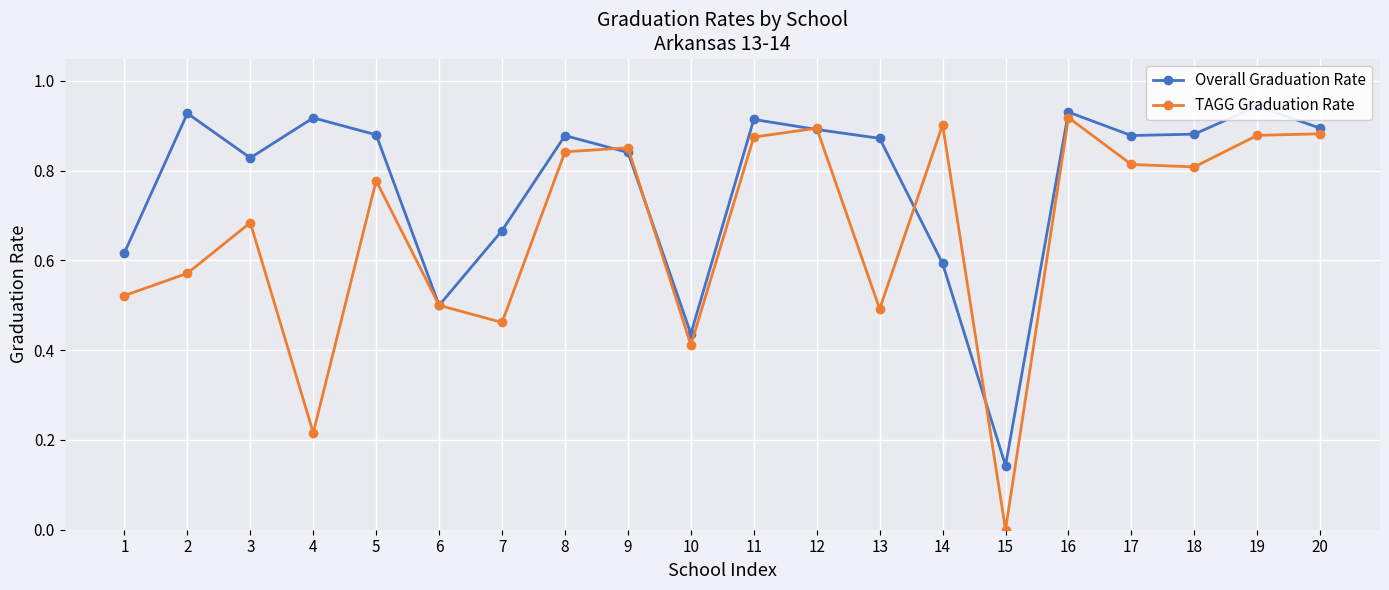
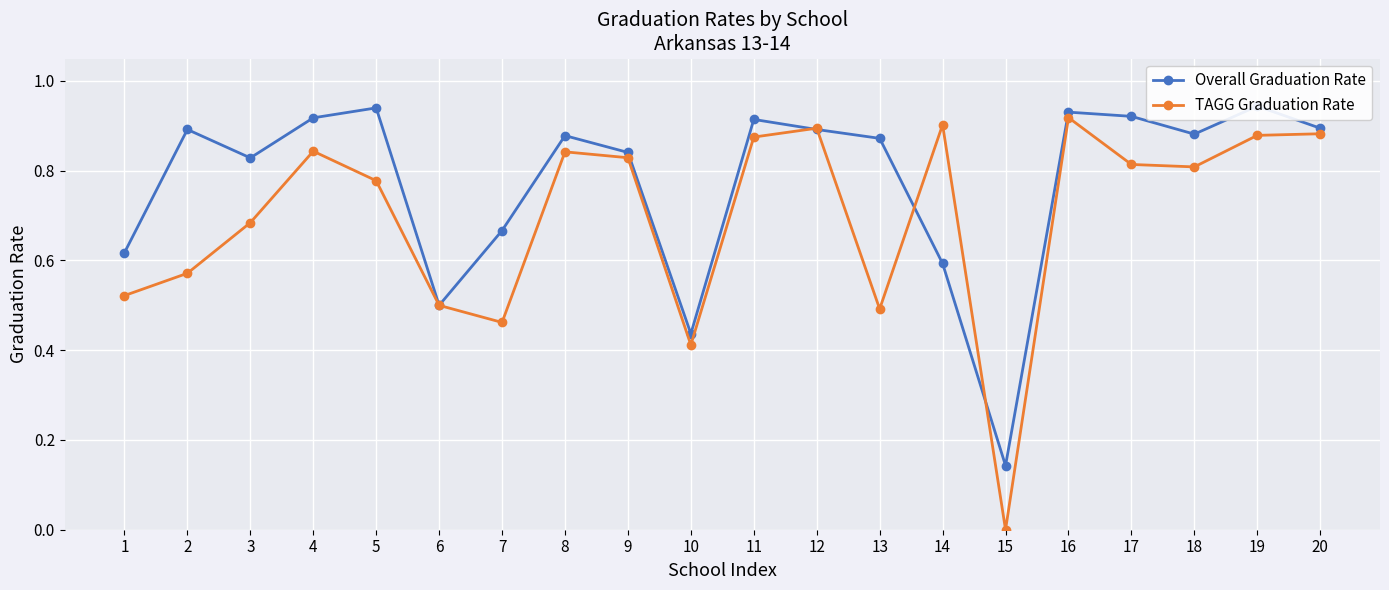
Overall Graduation Rate, 2: 0.93 -> 0.89
TAGG Graduation Rate, 4: 0.22 -> 0.84
Overall Graduation Rate, 5: 0.88 -> 0.94
TAGG Graduation Rate, 9: 0.85 -> 0.83
Overall Graduation Rate, 17: 0.88 -> 0.92
